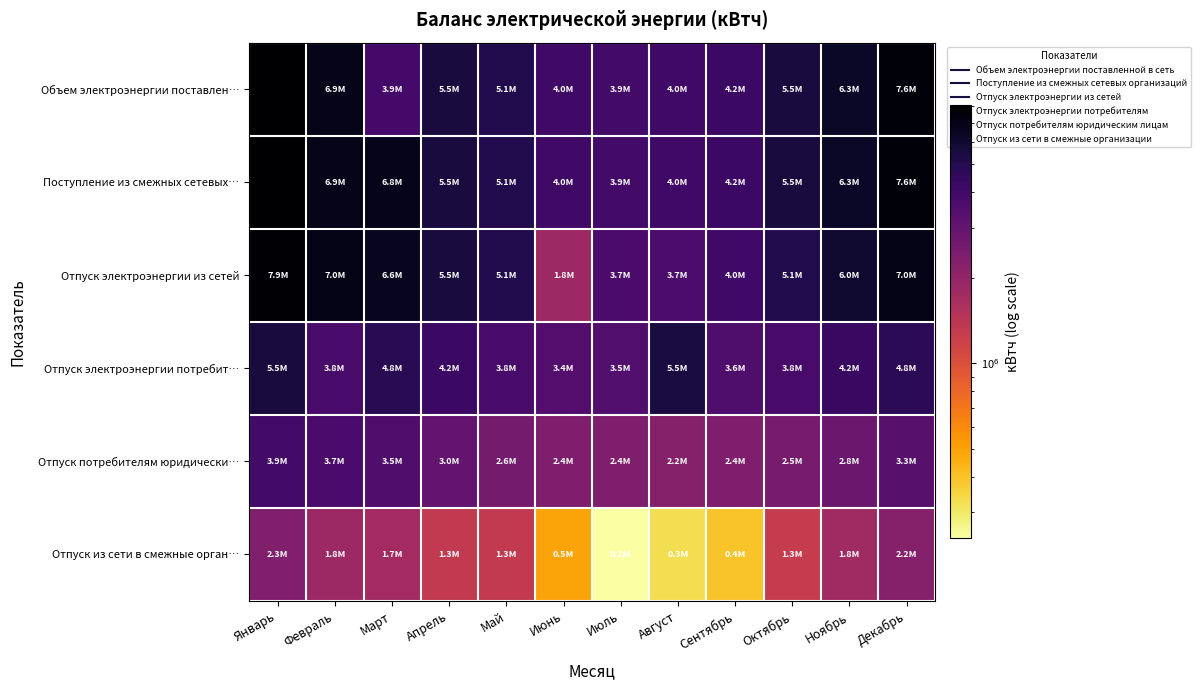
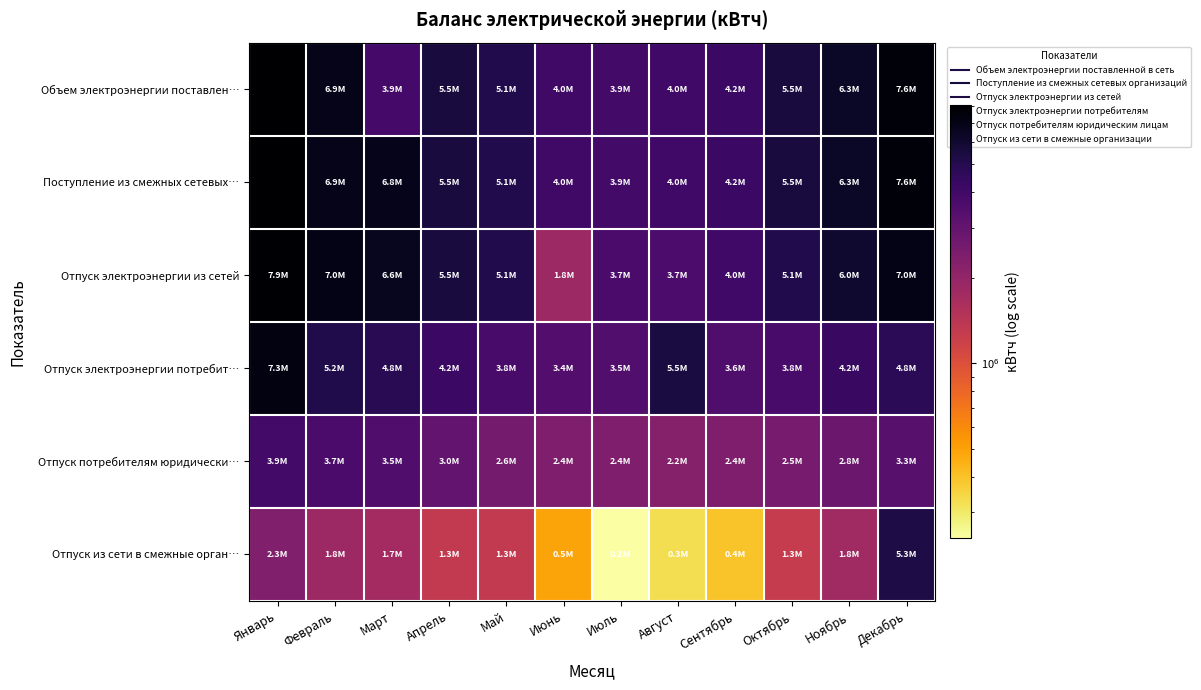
Отпуск электроэнергии потребит…, Январь: 5.5M -> 7.3M
Отпуск электроэнергии потребит…, Февраль: 3.8M -> 5.2M
Отпуск из сети в смежные орган…, Декабрь: 2.2M -> 5.3M
